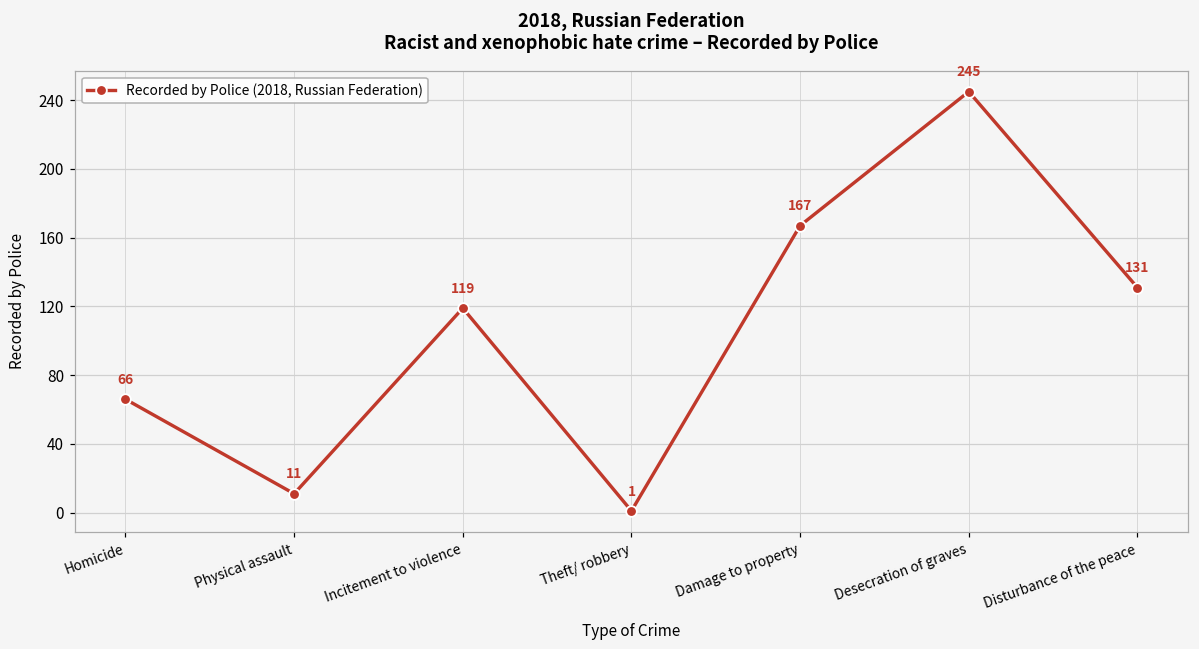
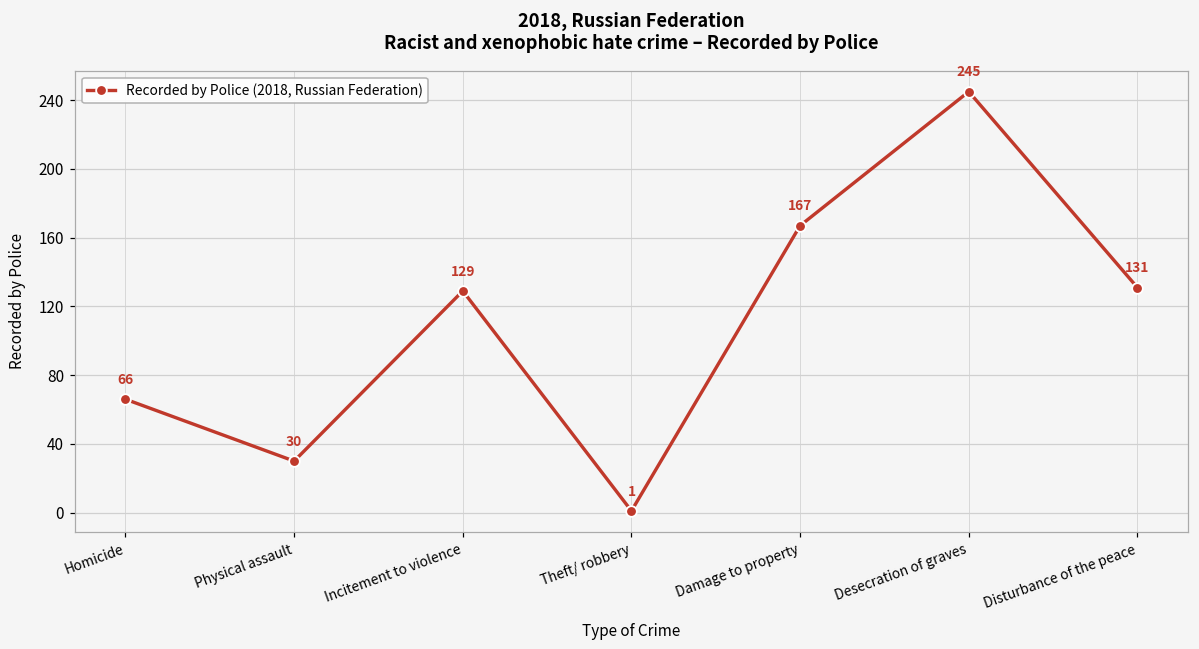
Physical assault: 11 -> 30
Incitement to violence: 119 -> 129
